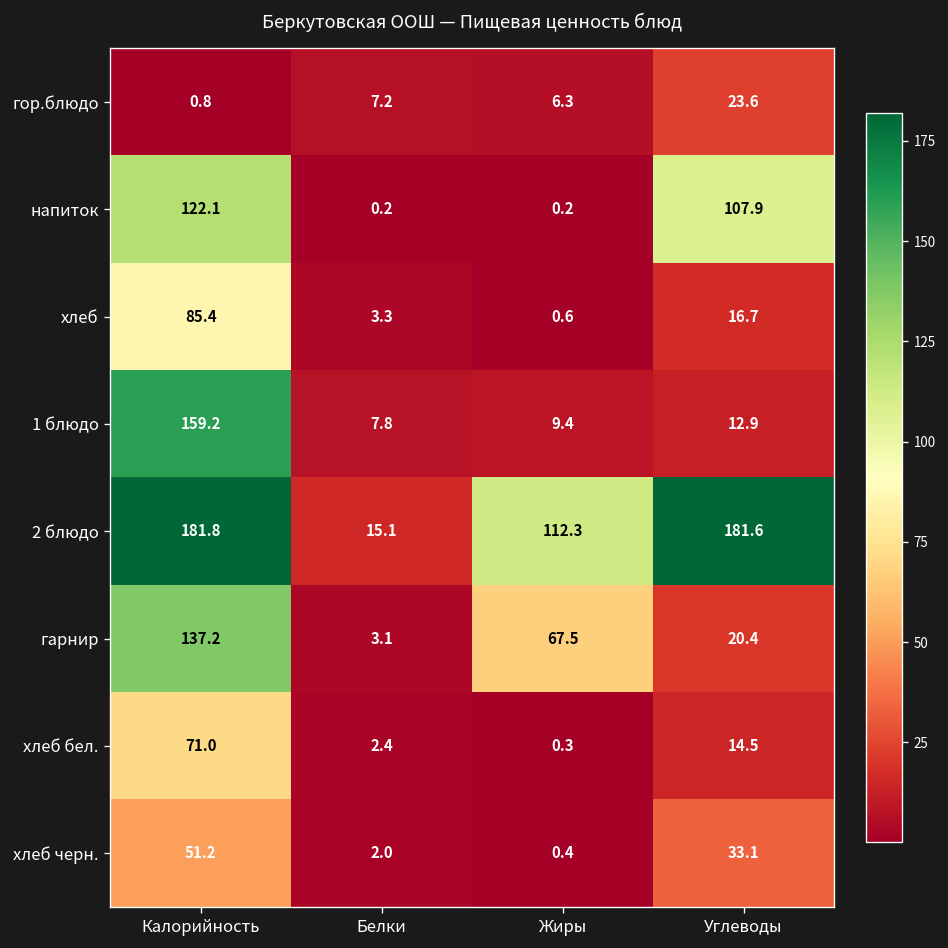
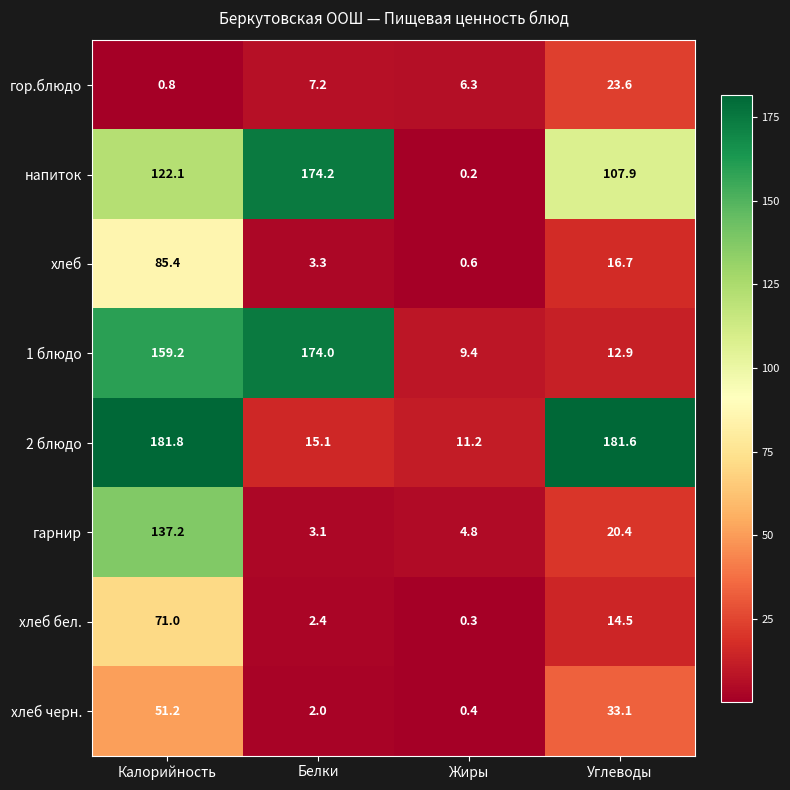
напиток, Белки: 0.2 -> 174.2
1 блюдо, Белки: 7.8 -> 174.0
2 блюдо, Жиры: 112.3 -> 11.2
гарнир, Жиры: 67.5 -> 4.8
